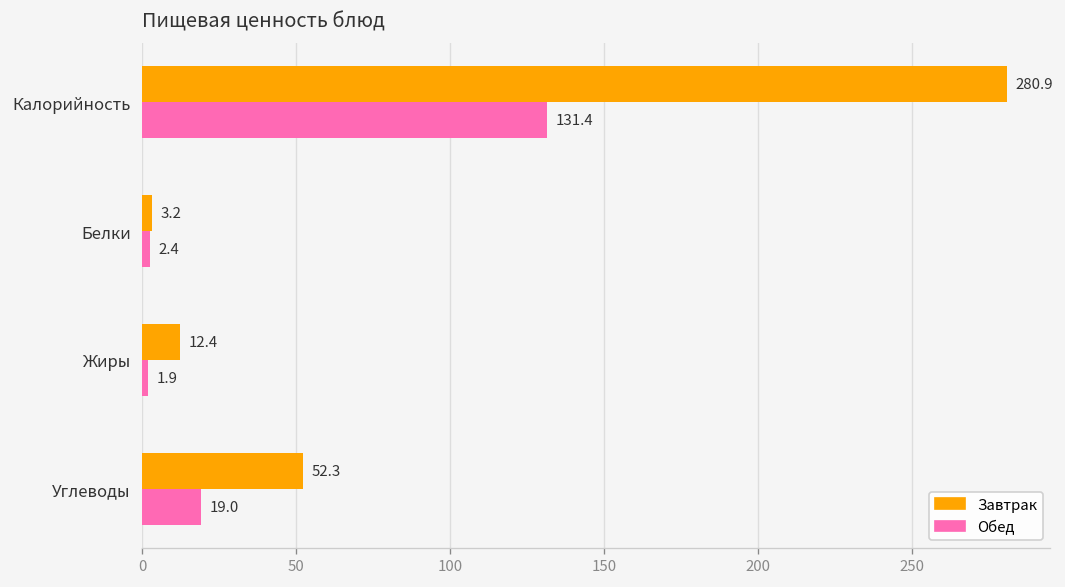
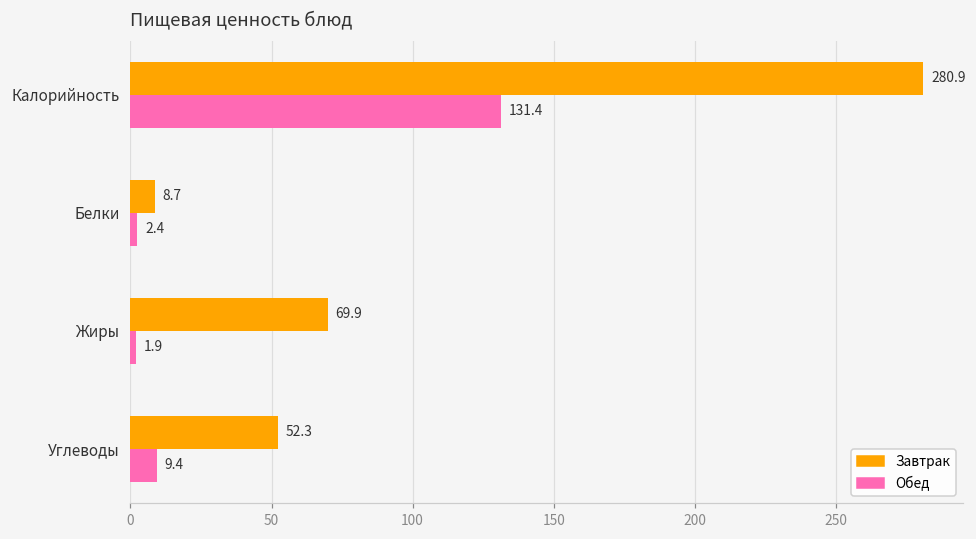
Завтрак, Белки: 3.2 -> 8.7
Завтрак, Жиры: 12.4 -> 69.9
Обед, Углеводы: 19.0 -> 9.4
